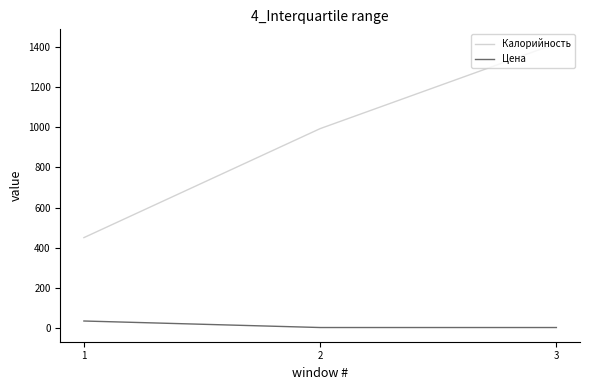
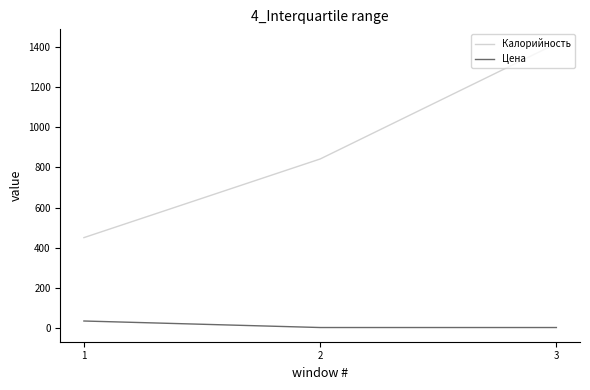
Калорийность, 2: 990 -> 840
